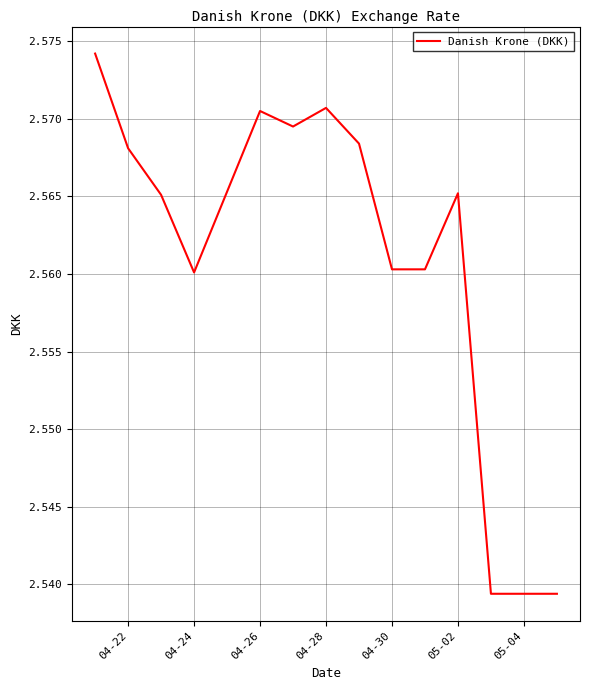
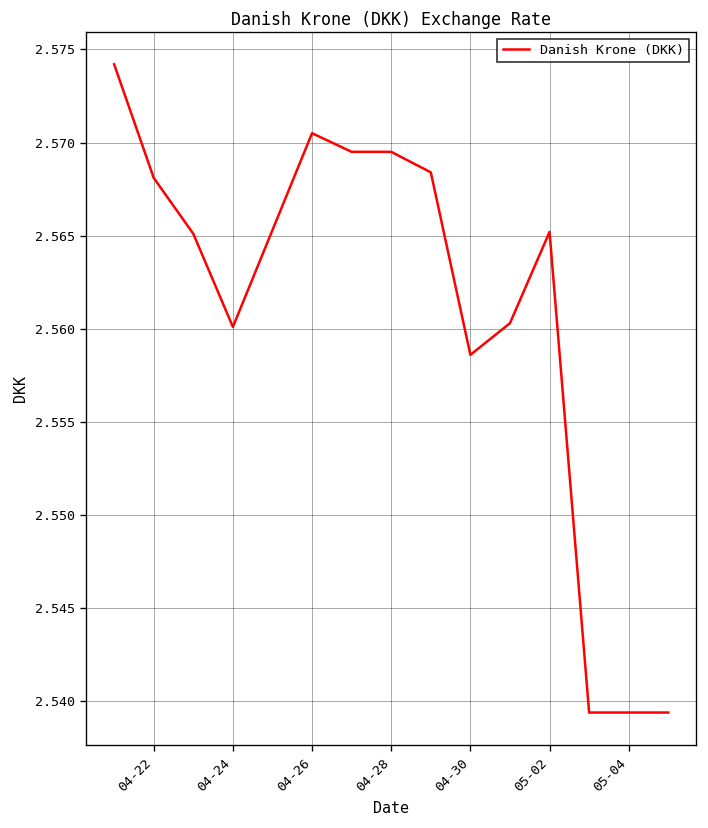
04-28: 2.5707 -> 2.5695
04-30: 2.5603 -> 2.5586
